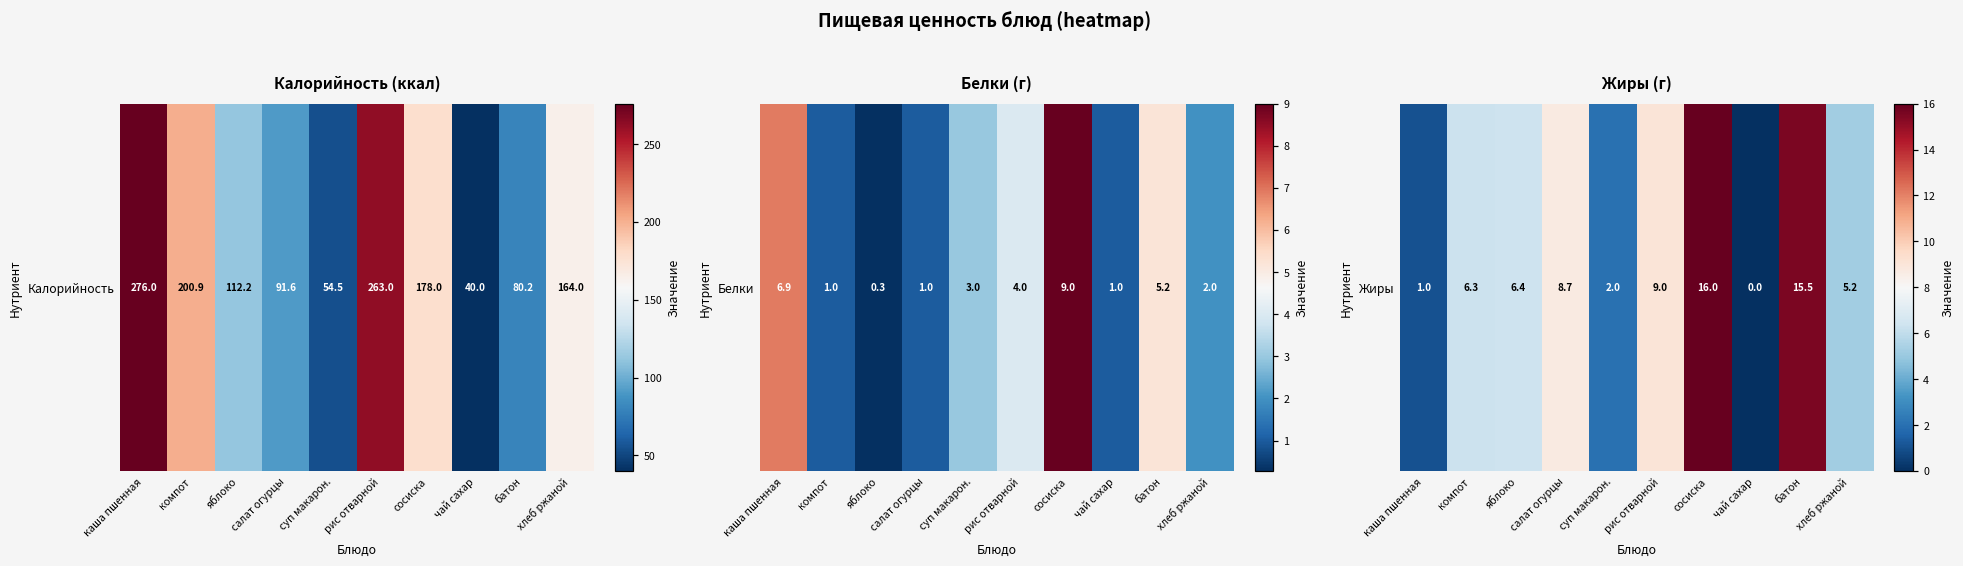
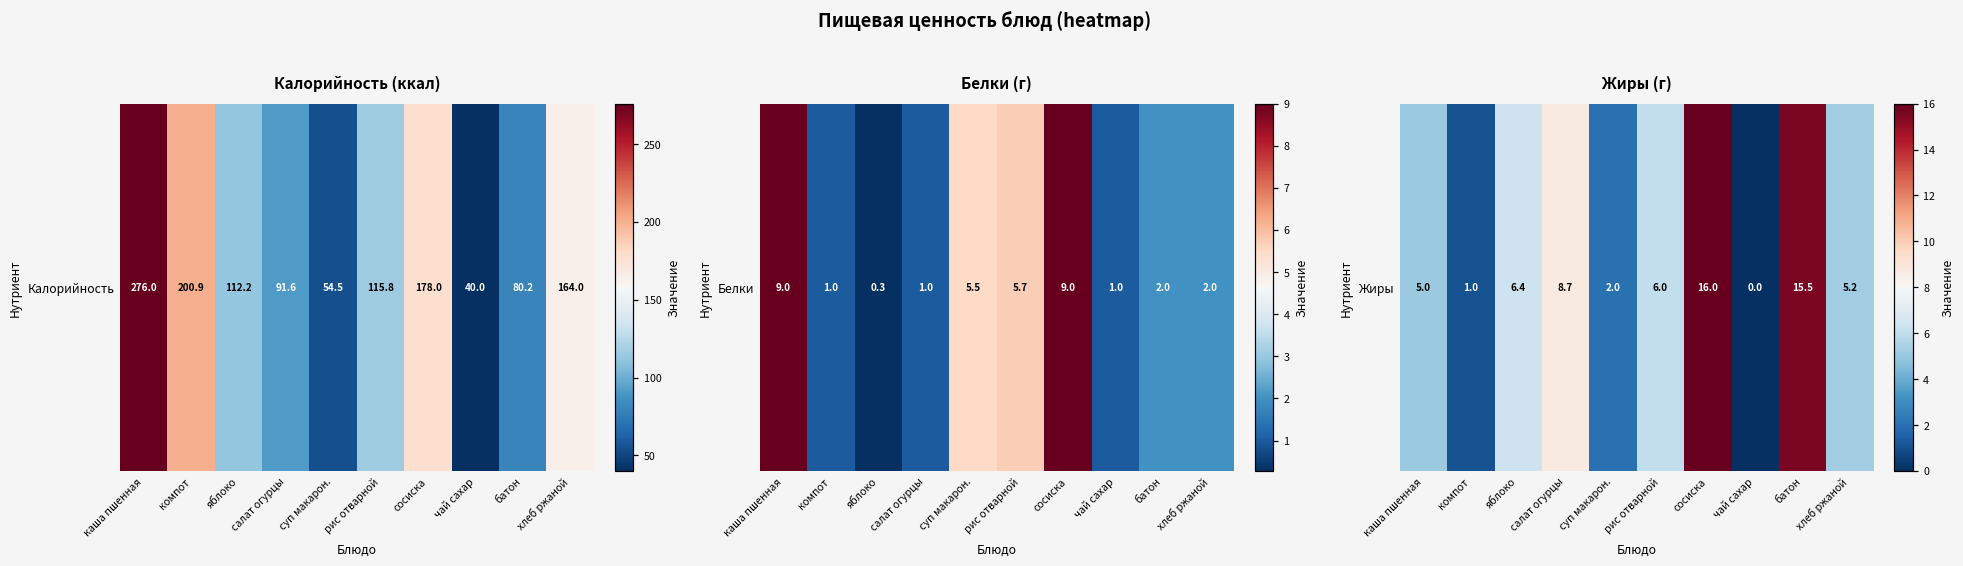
Калорийность (ккал), Калорийность, рис отварной: 263.0 -> 115.8
Белки (г), Белки, каша пшенная: 6.9 -> 9.0
Белки (г), Белки, суп макарон.: 3.0 -> 5.5
Белки (г), Белки, рис отварной: 4.0 -> 5.7
Белки (г), Белки, батон: 5.2 -> 2.0
Жиры (г), Жиры, каша пшенная: 1.0 -> 5.0
Жиры (г), Жиры, компот: 6.3 -> 1.0
Жиры (г), Жиры, рис отварной: 9.0 -> 6.0
